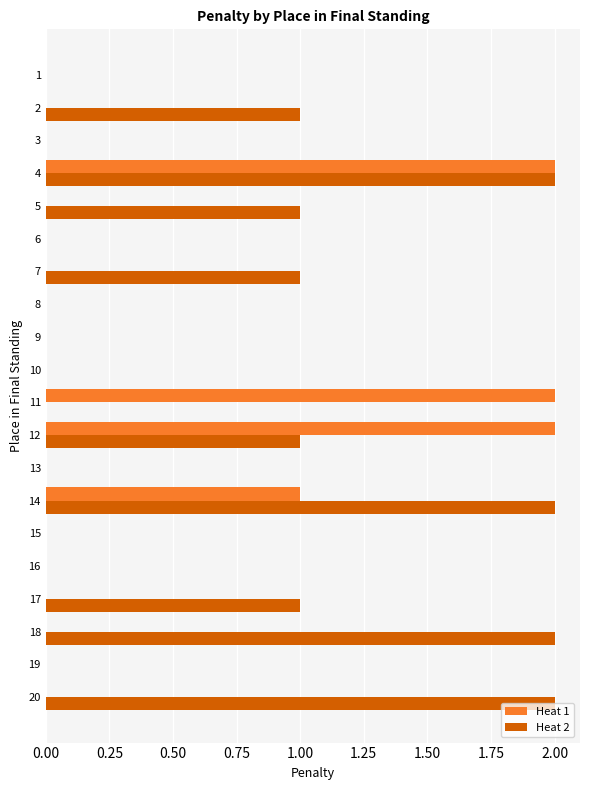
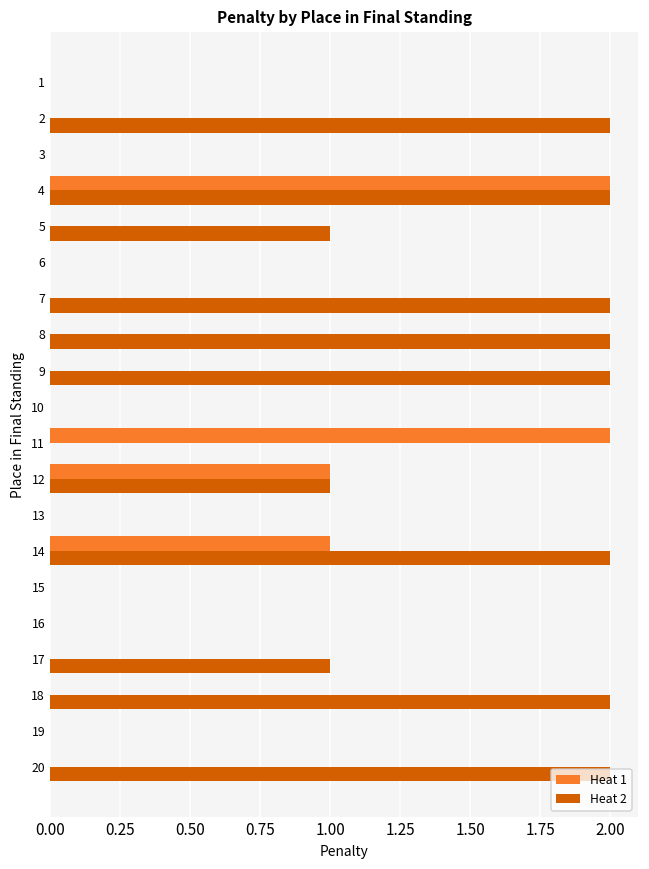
Heat 2, 2: 1 -> 2
Heat 2, 7: 1 -> 2
Heat 2, 8: 0 -> 2
Heat 2, 9: 0 -> 2
Heat 1, 12: 2 -> 1
